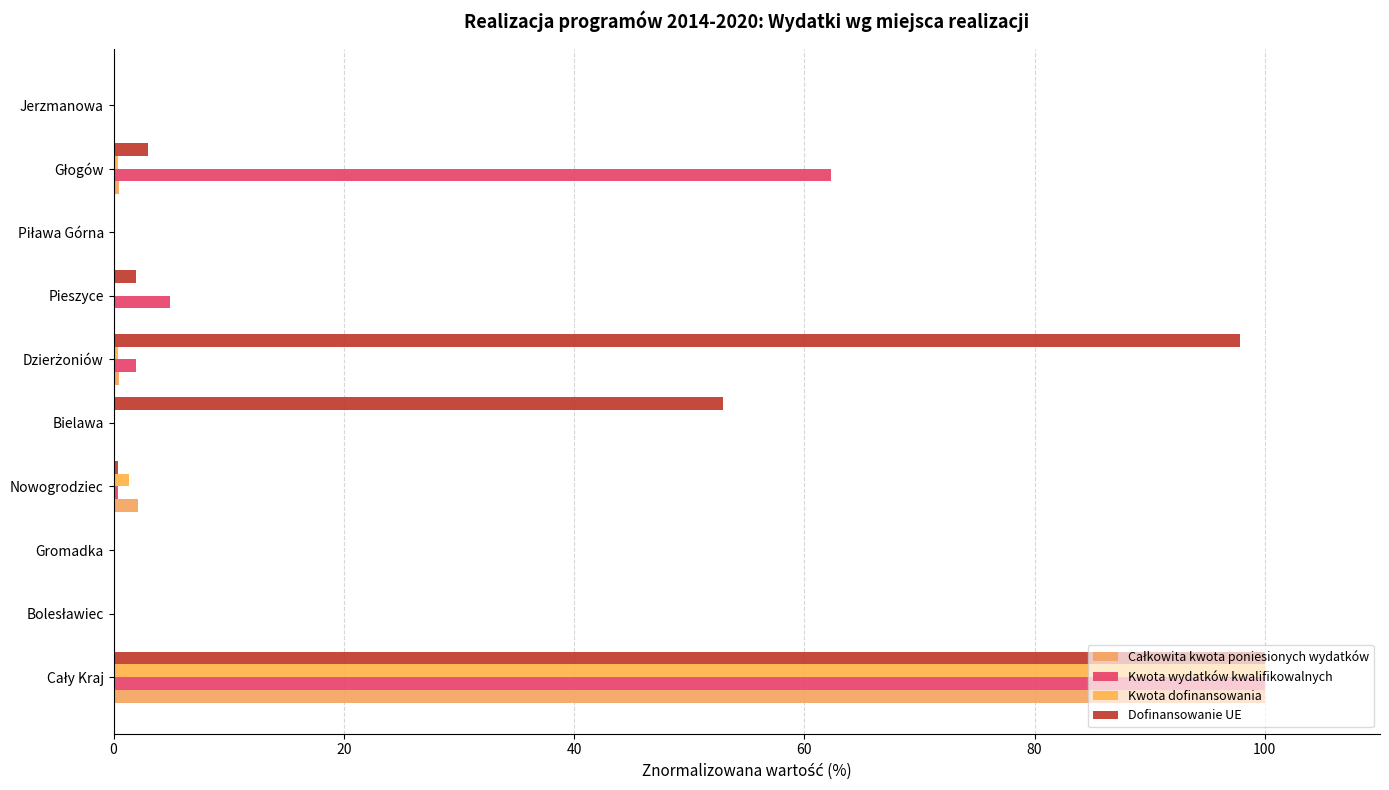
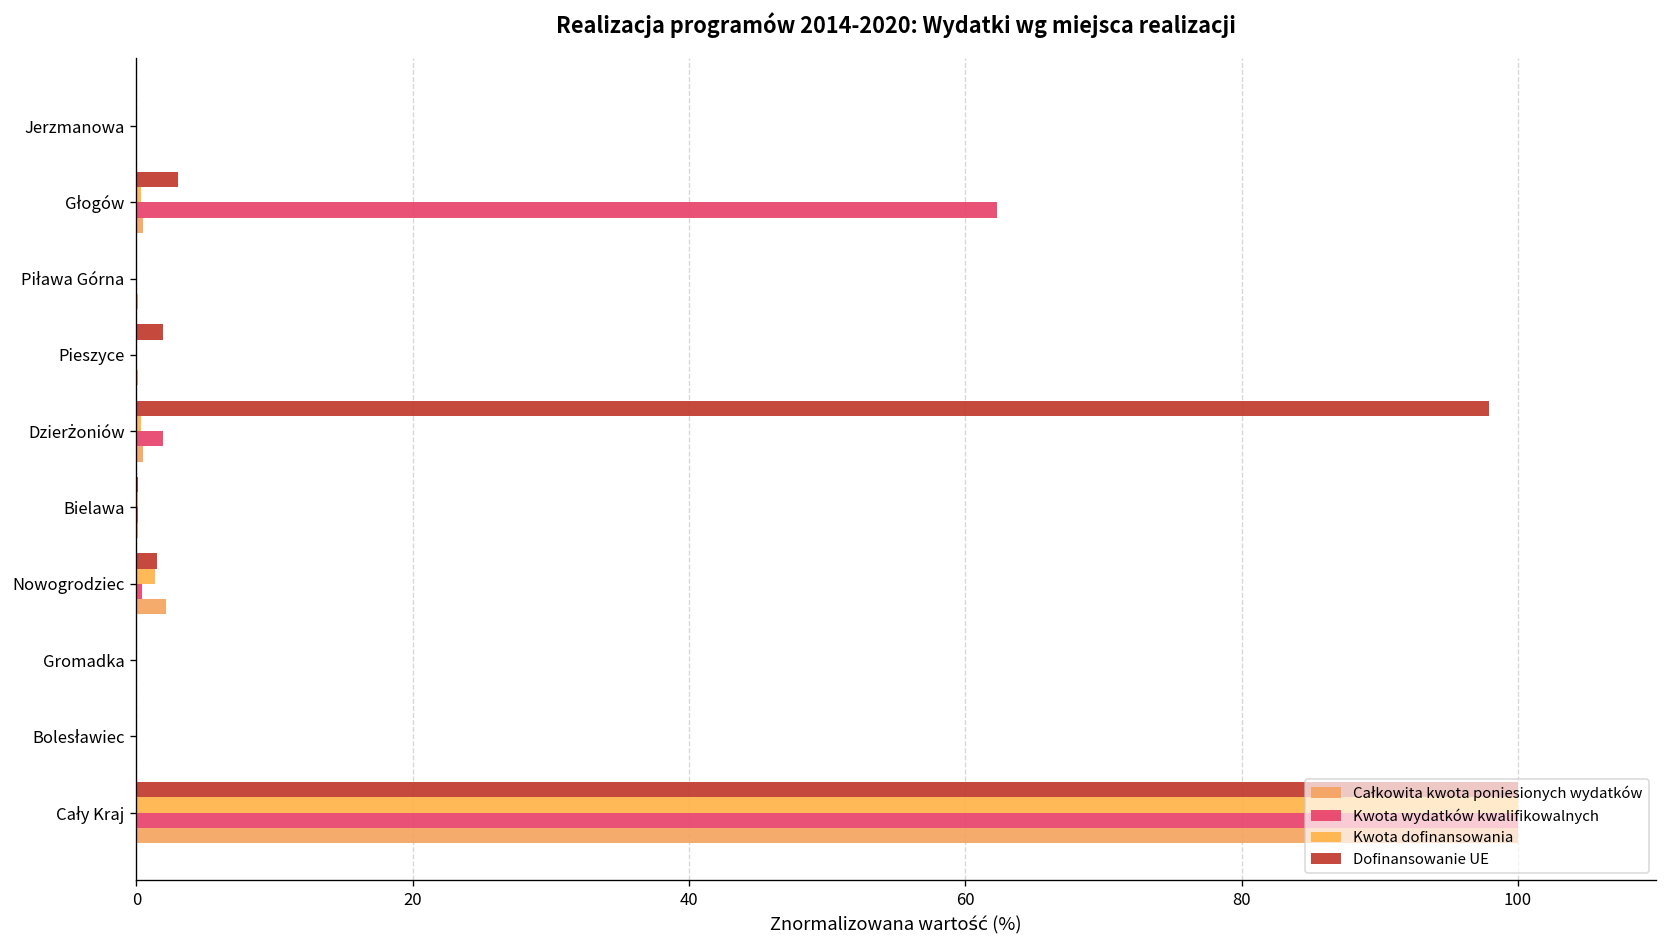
Kwota wydatków kwalifikowalnych, Pieszyce: 4.9 -> 0.1
Dofinansowanie UE, Bielawa: 53.0 -> 0.1
Dofinansowanie UE, Nowogrodziec: 0.4 -> 1.5
